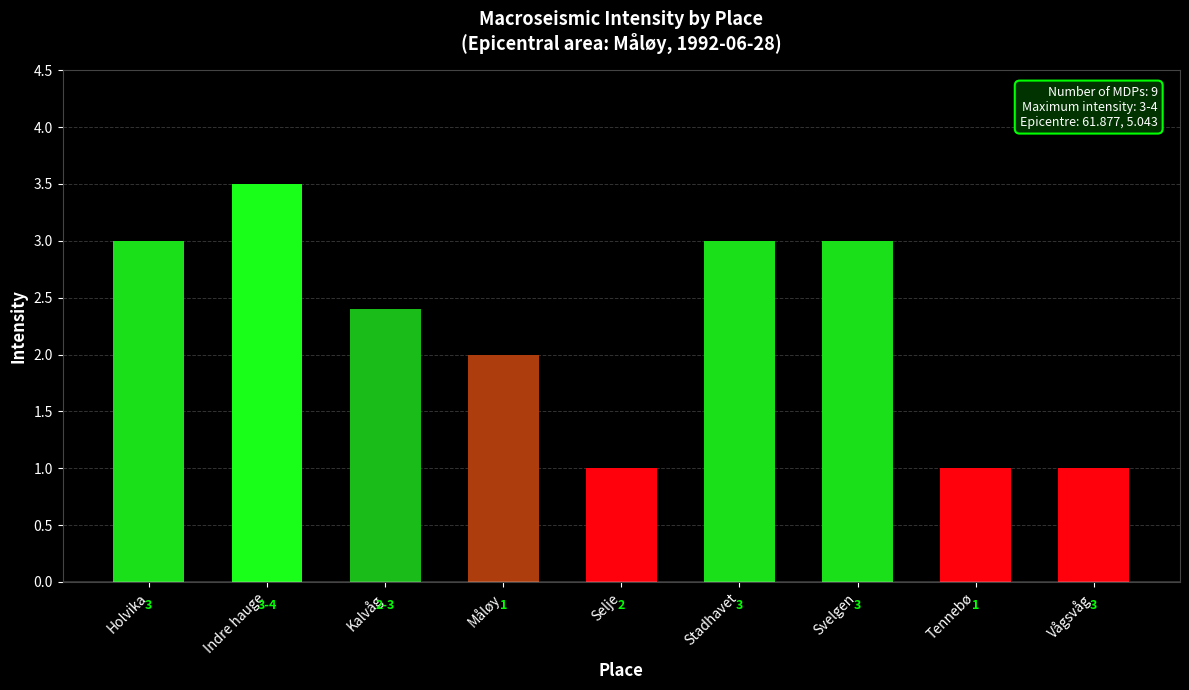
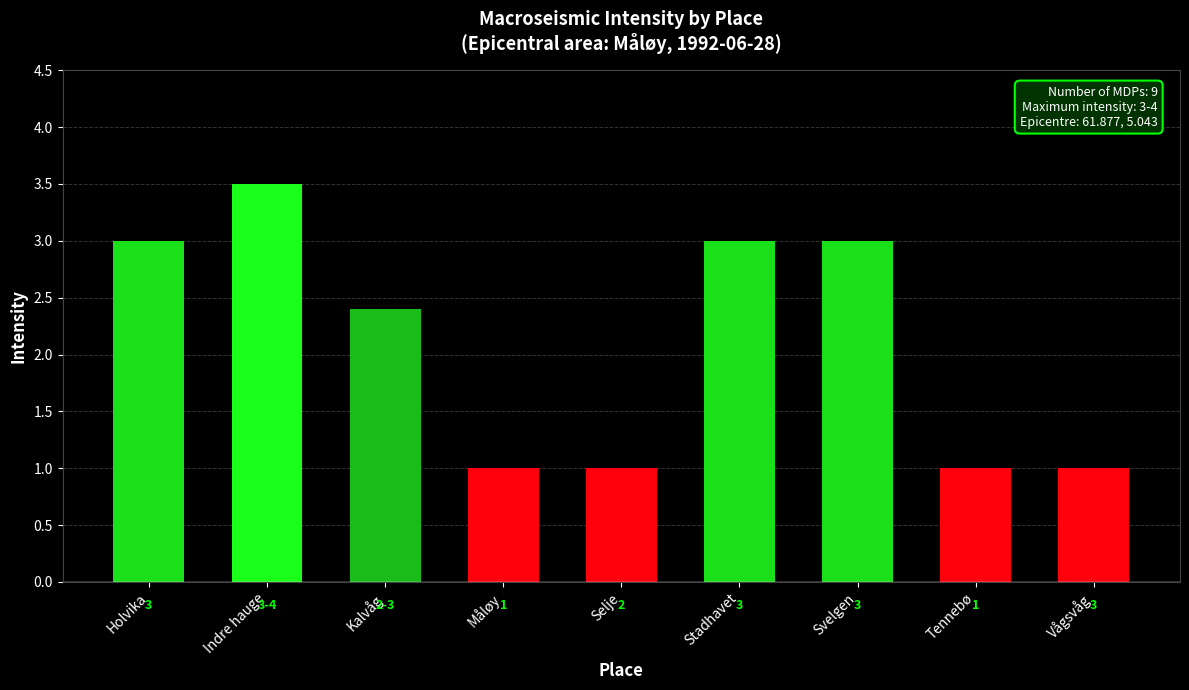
Måløy: 2 -> 1
